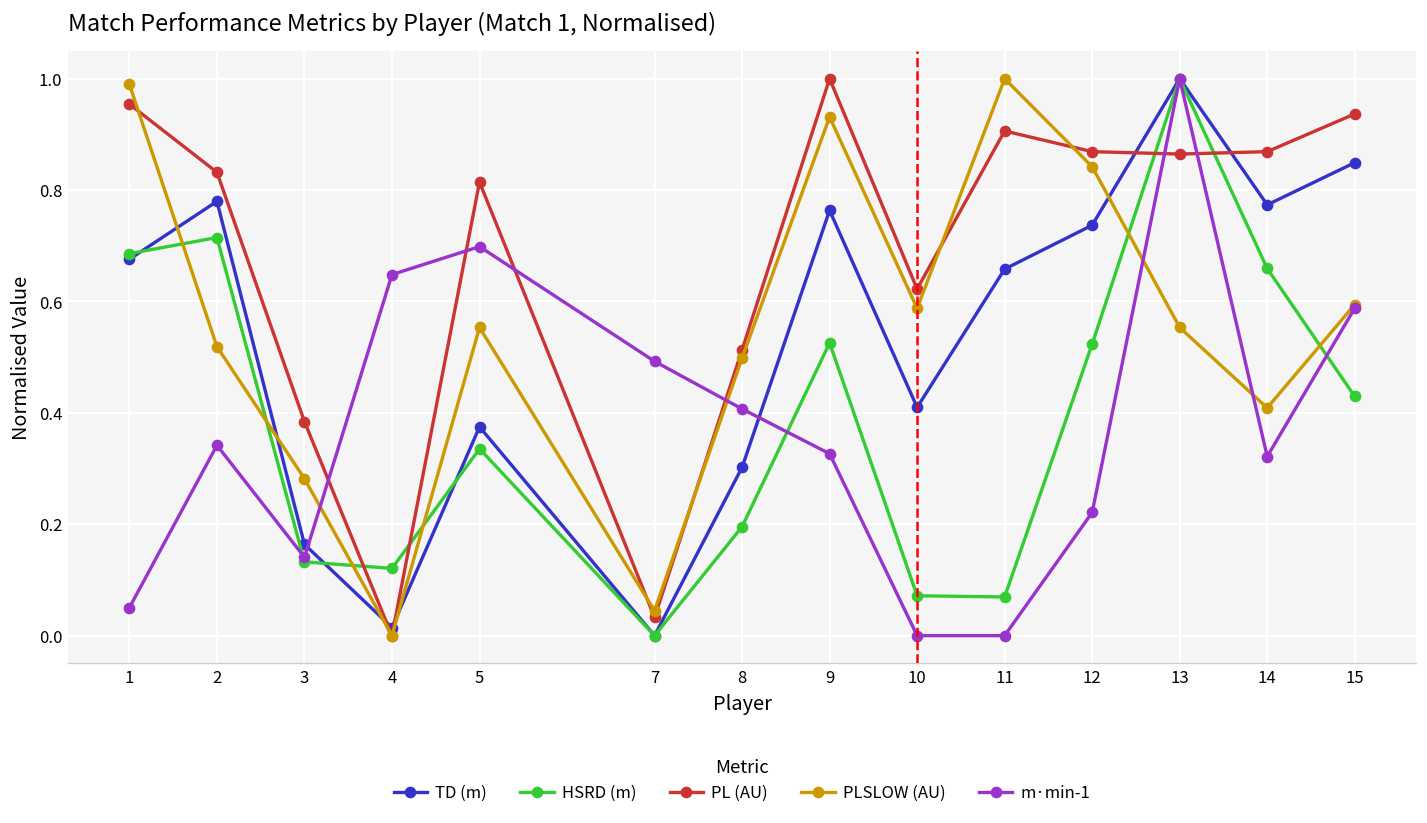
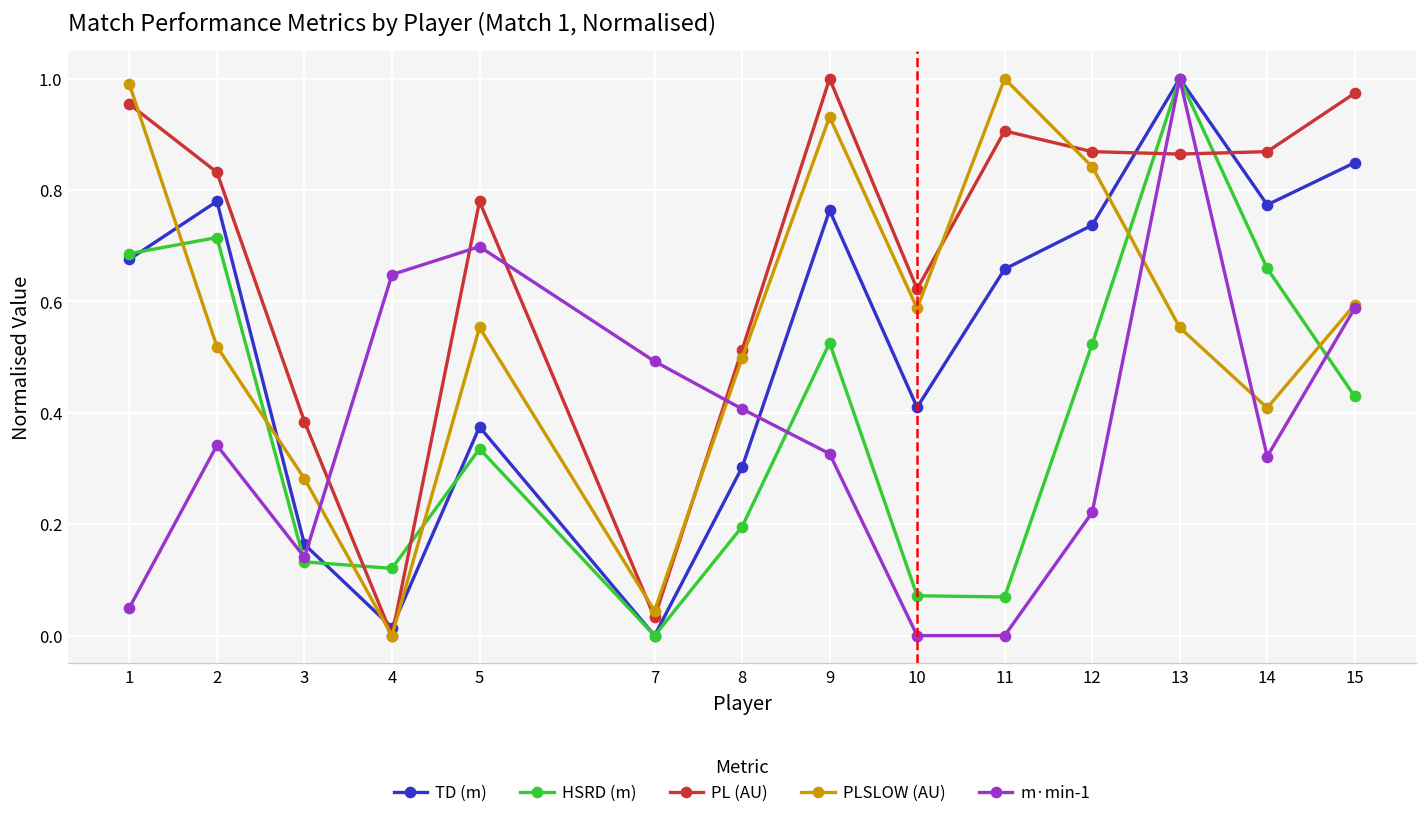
PL (AU), 5: 0.81 -> 0.78
PL (AU), 15: 0.94 -> 0.97
